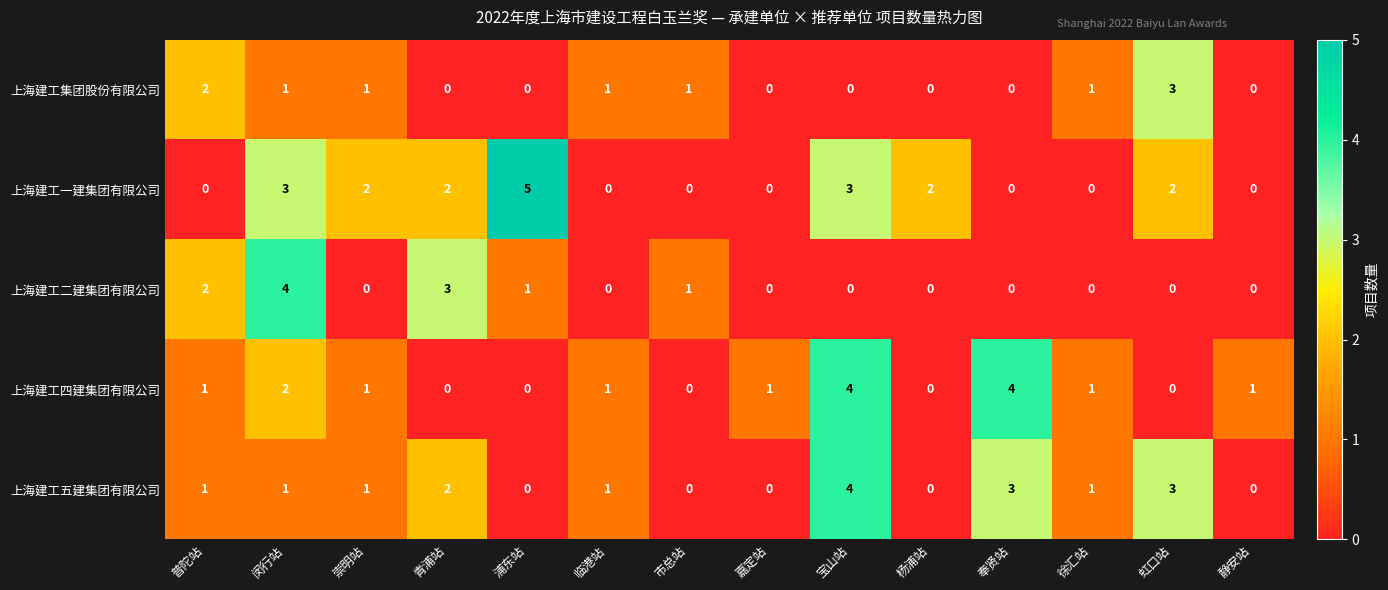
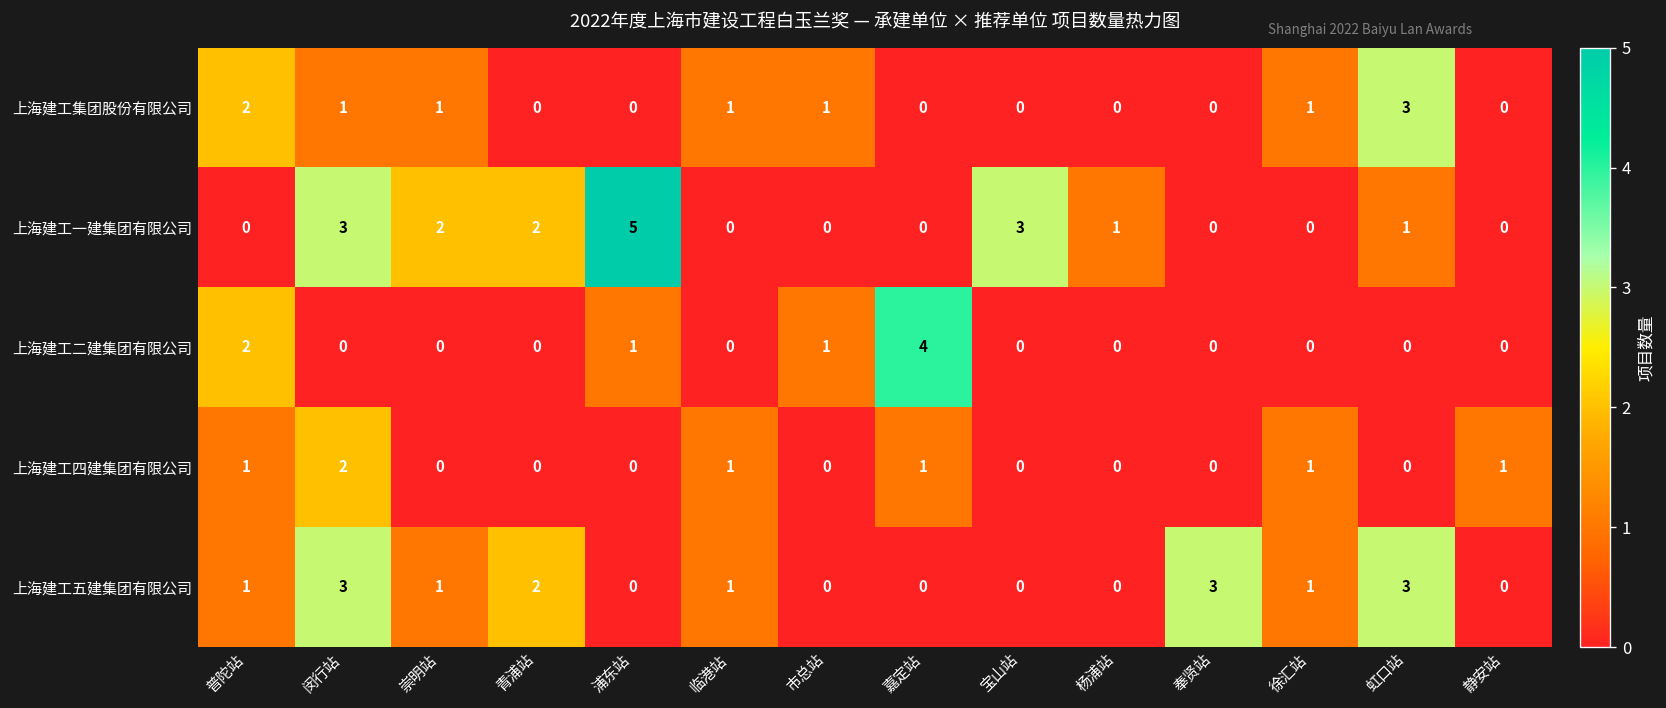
上海建工一建集团有限公司, 杨浦站: 2 -> 1
上海建工一建集团有限公司, 虹口站: 2 -> 1
上海建工二建集团有限公司, 闵行站: 4 -> 0
上海建工二建集团有限公司, 青浦站: 3 -> 0
上海建工二建集团有限公司, 嘉定站: 0 -> 4
上海建工四建集团有限公司, 崇明站: 1 -> 0
上海建工四建集团有限公司, 宝山站: 4 -> 0
上海建工四建集团有限公司, 奉贤站: 4 -> 0
上海建工五建集团有限公司, 闵行站: 1 -> 3
上海建工五建集团有限公司, 宝山站: 4 -> 0
